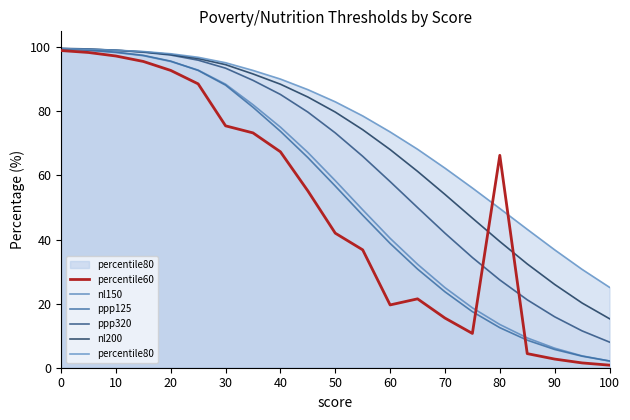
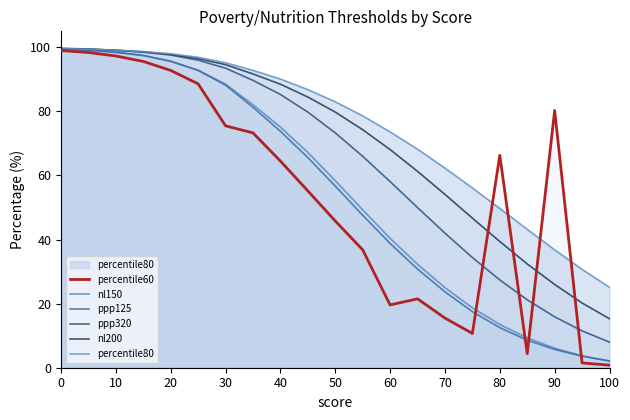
percentile60, 40: 67 -> 65
percentile60, 50: 42 -> 46
percentile60, 90: 3 -> 80
